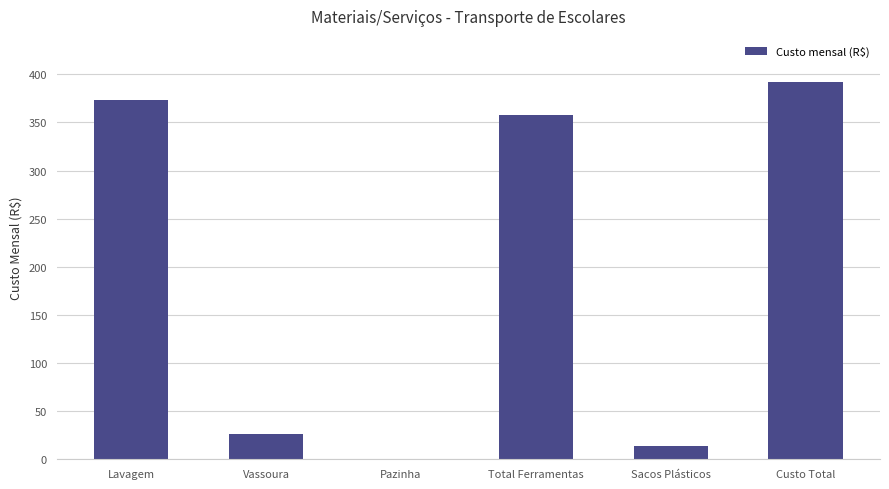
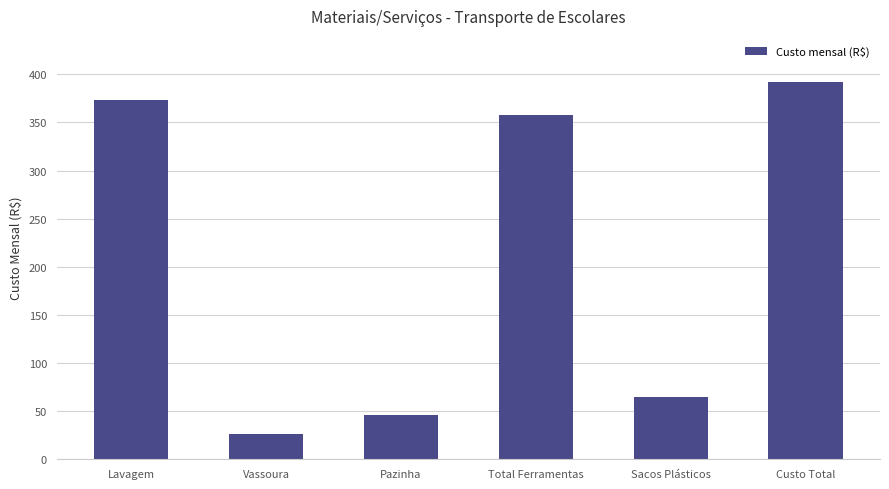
Pazinha: 0 -> 50
Sacos Plásticos: 10 -> 70
